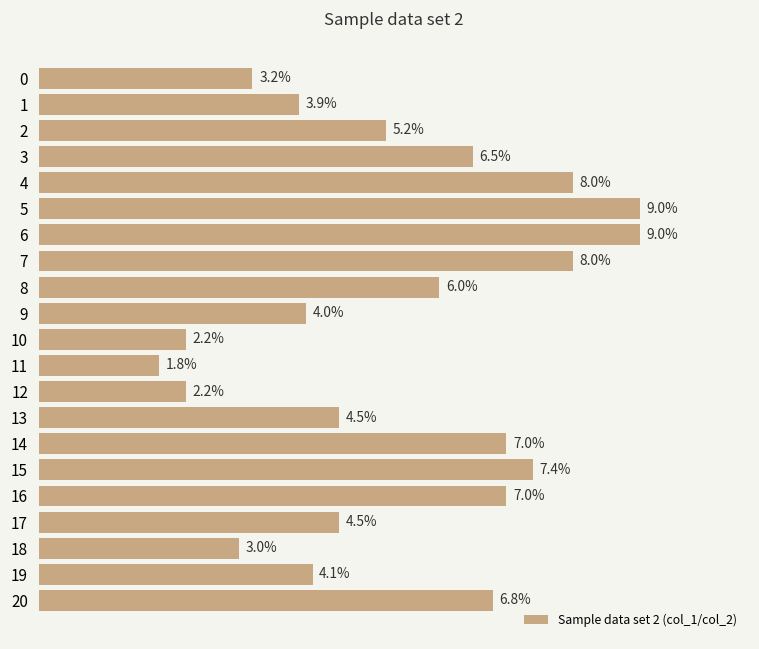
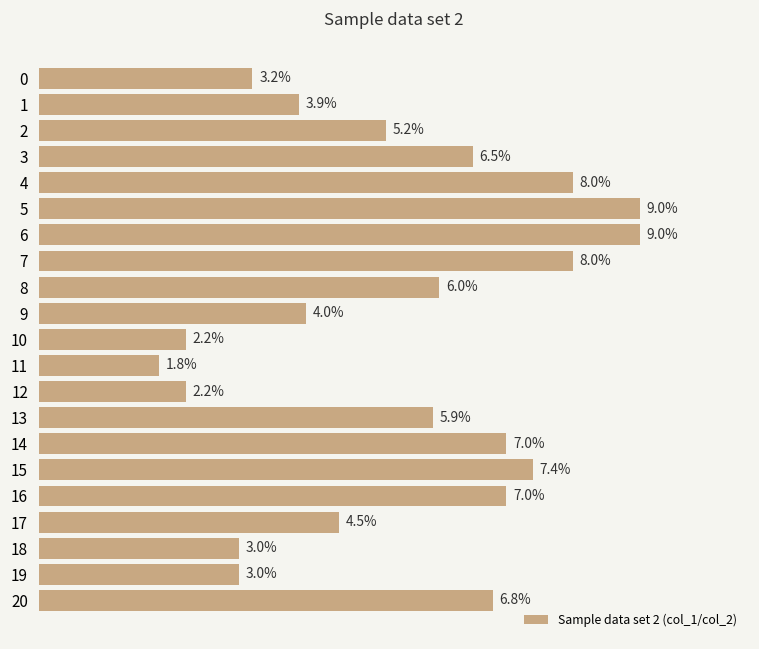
13: 4.5% -> 5.9%
19: 4.1% -> 3.0%
